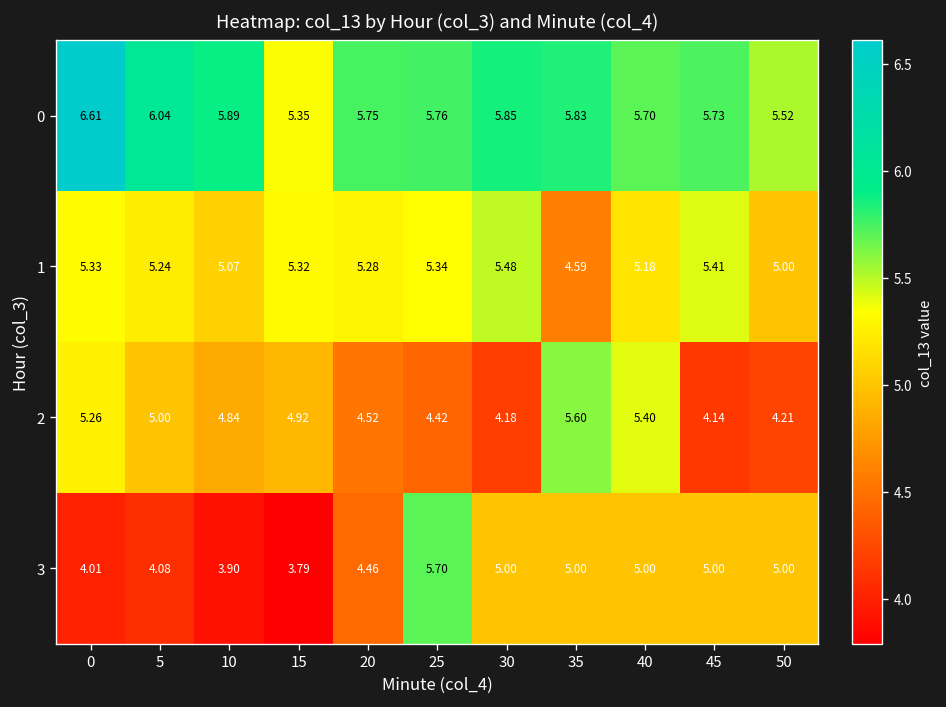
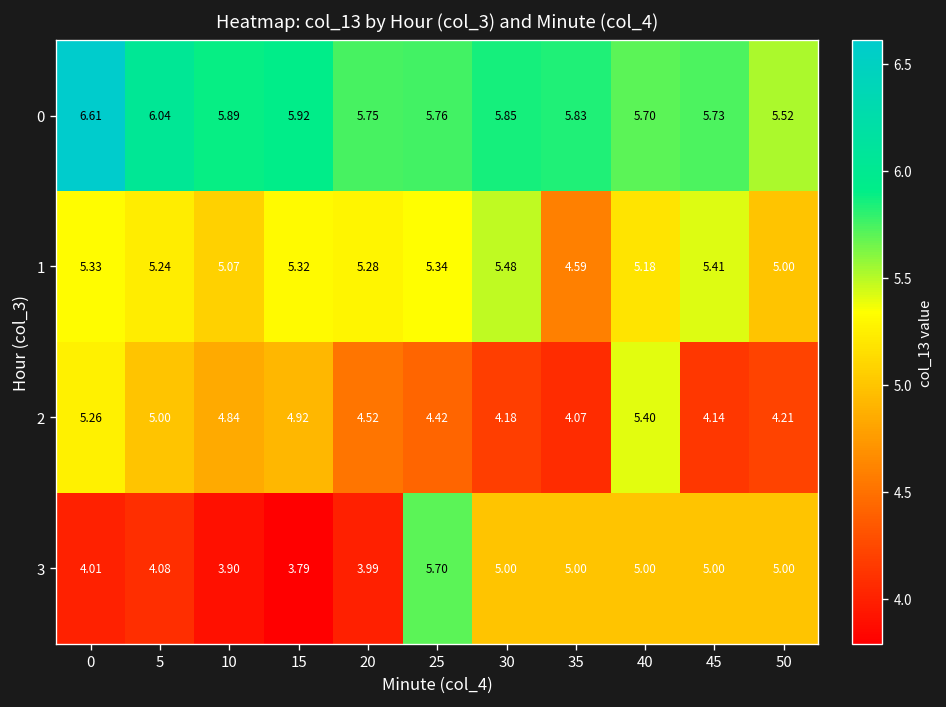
0, 15: 5.35 -> 5.92
2, 35: 5.60 -> 4.07
3, 20: 4.46 -> 3.99
